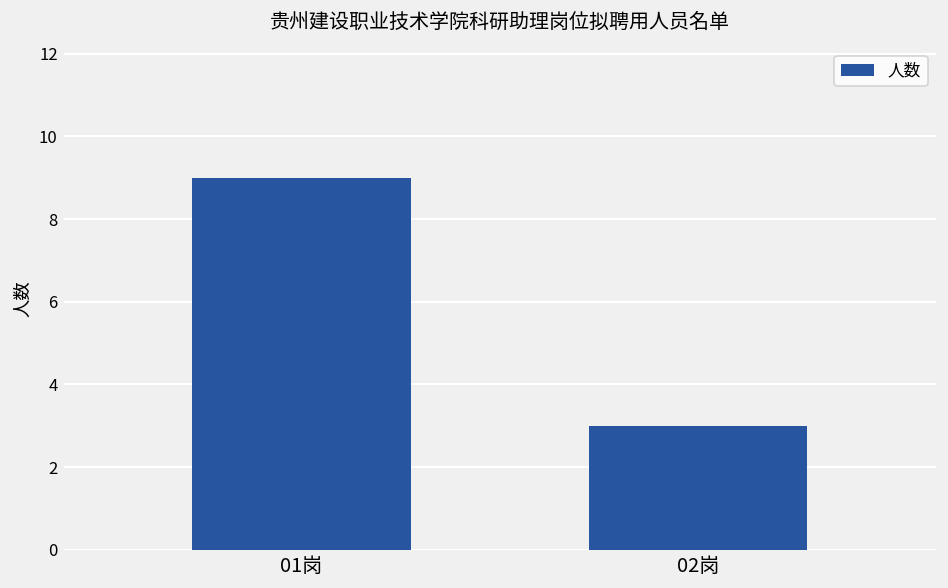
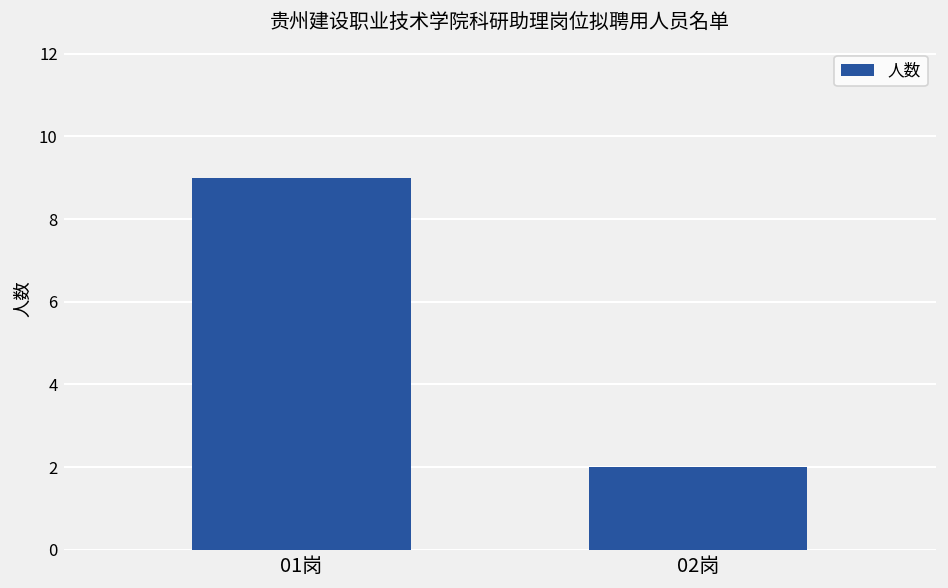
02岗: 3 -> 2
